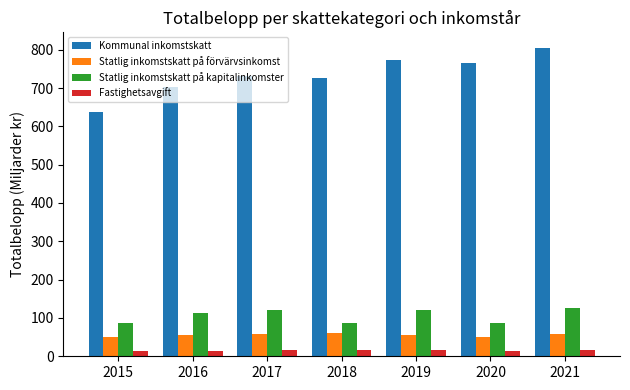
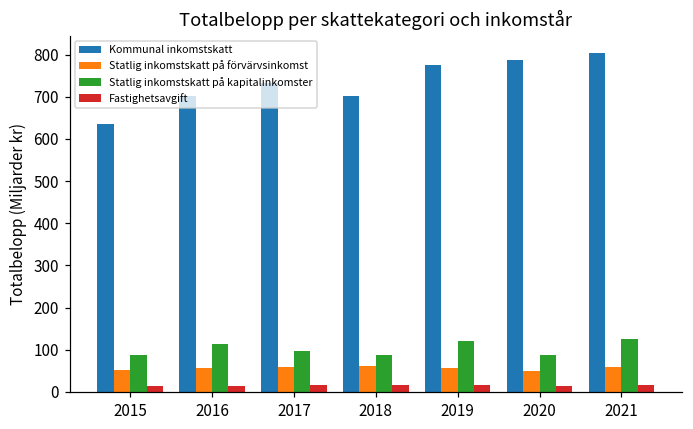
Statlig inkomstskatt på kapitalinkomster, 2017: 120 -> 100
Kommunal inkomstskatt, 2018: 730 -> 700
Kommunal inkomstskatt, 2020: 770 -> 790
